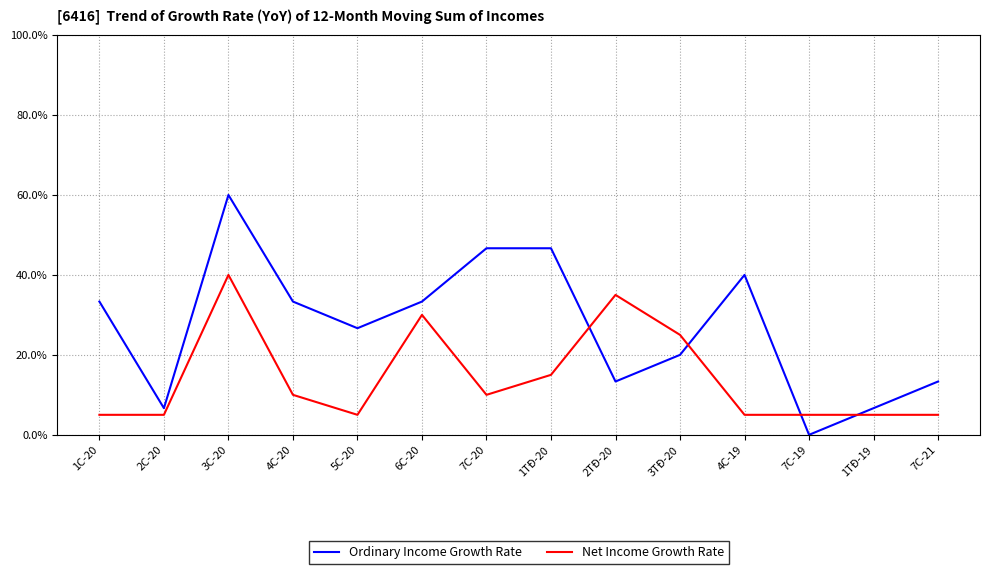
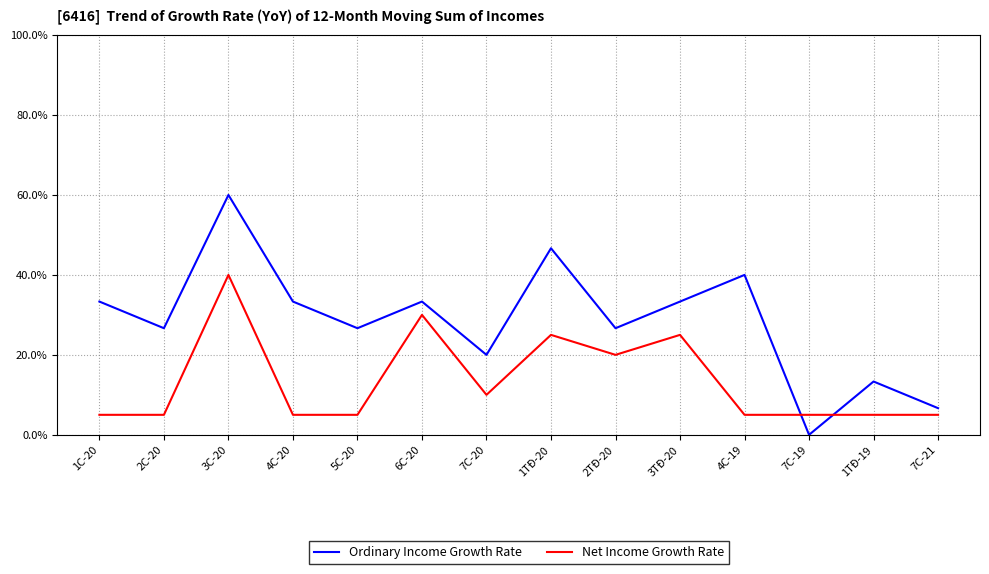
Ordinary Income Growth Rate, 2C-20: 7% -> 27%
Net Income Growth Rate, 4C-20: 10% -> 5%
Ordinary Income Growth Rate, 7C-20: 47% -> 20%
Net Income Growth Rate, 1TĐ-20: 15% -> 25%
Ordinary Income Growth Rate, 2TĐ-20: 13% -> 27%
Net Income Growth Rate, 2TĐ-20: 35% -> 20%
Ordinary Income Growth Rate, 3TĐ-20: 20% -> 33%
Ordinary Income Growth Rate, 1TĐ-19: 7% -> 13%
Ordinary Income Growth Rate, 7C-21: 13% -> 7%
